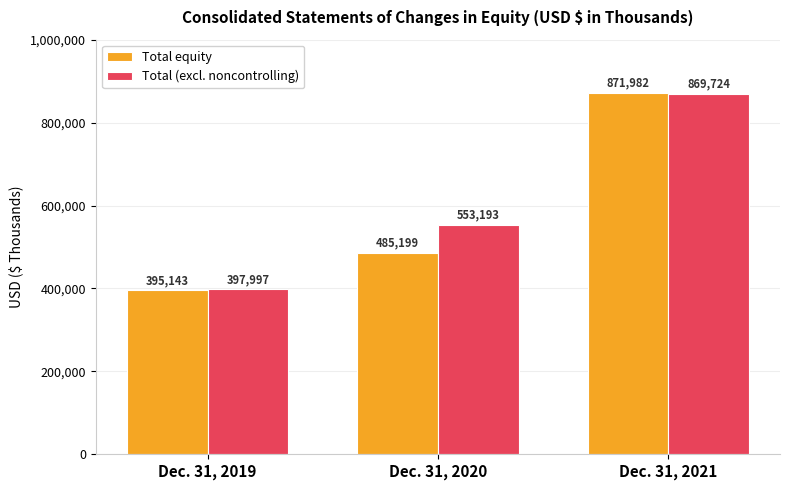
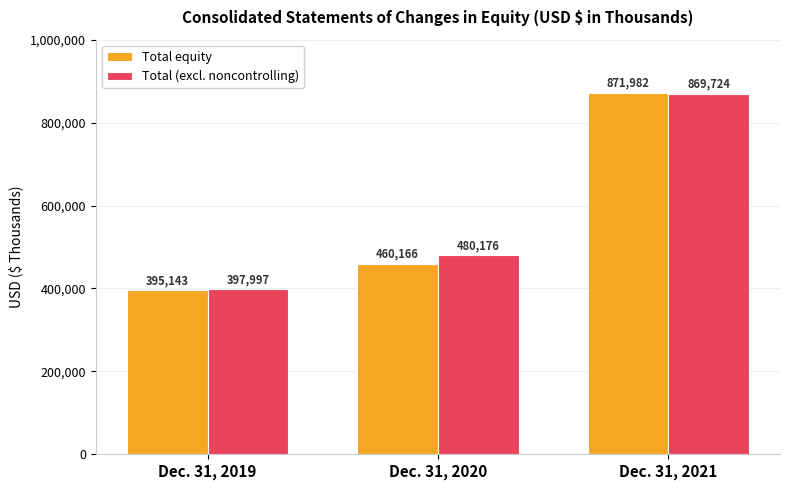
Total equity, Dec. 31, 2020: 485,199 -> 460,166
Total (excl. noncontrolling), Dec. 31, 2020: 553,193 -> 480,176
